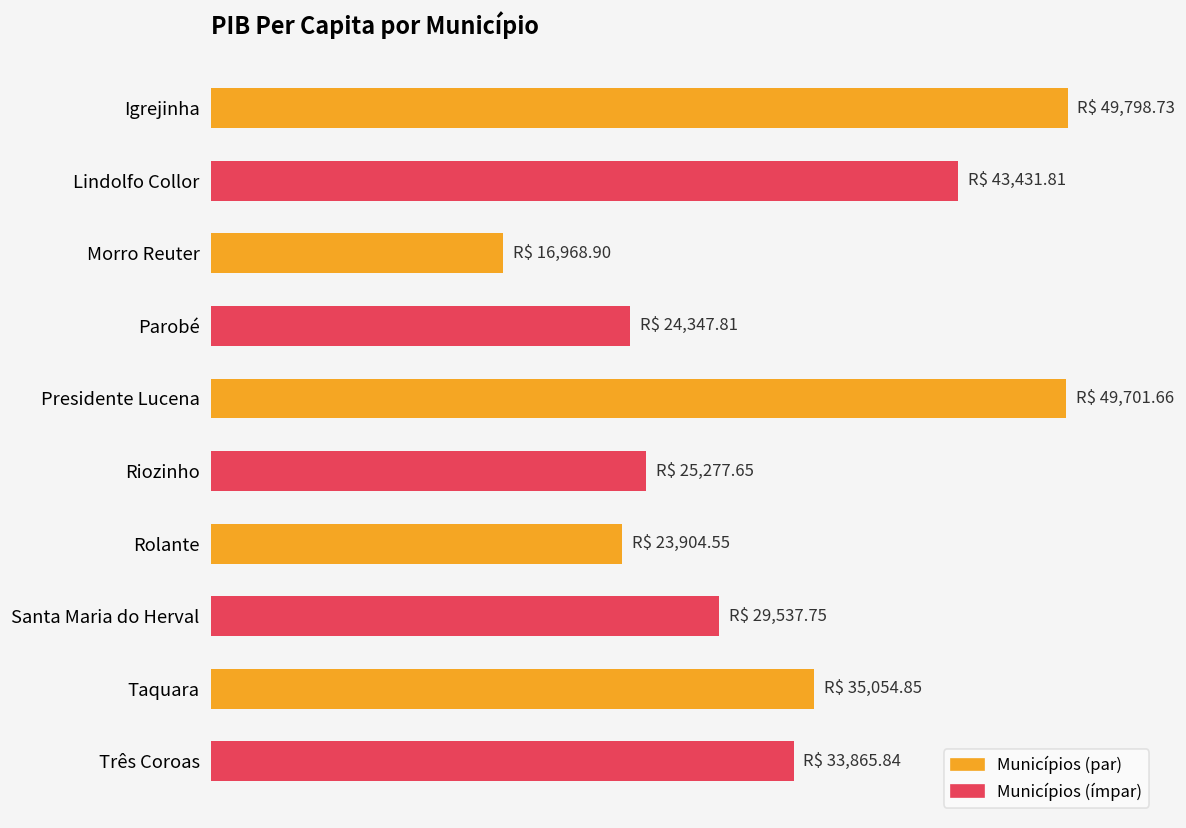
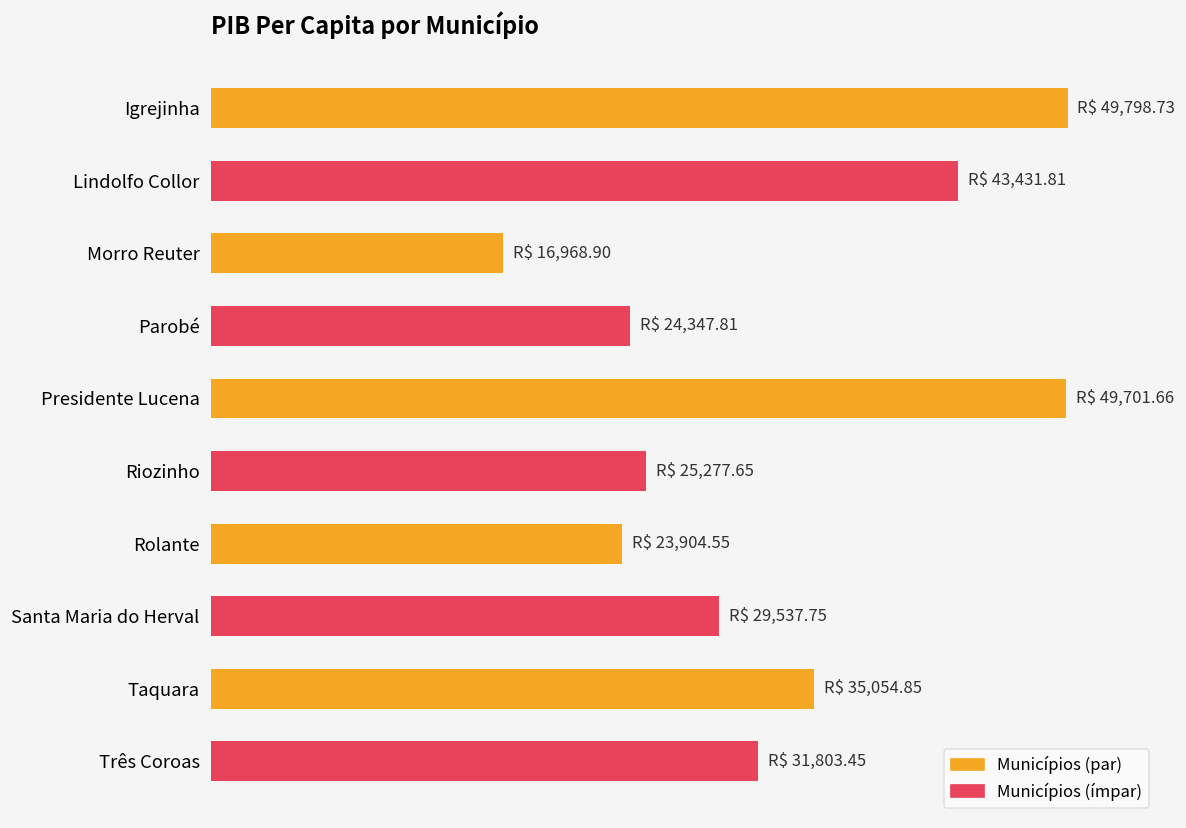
Três Coroas: 33,865.84 -> 31,803.45
